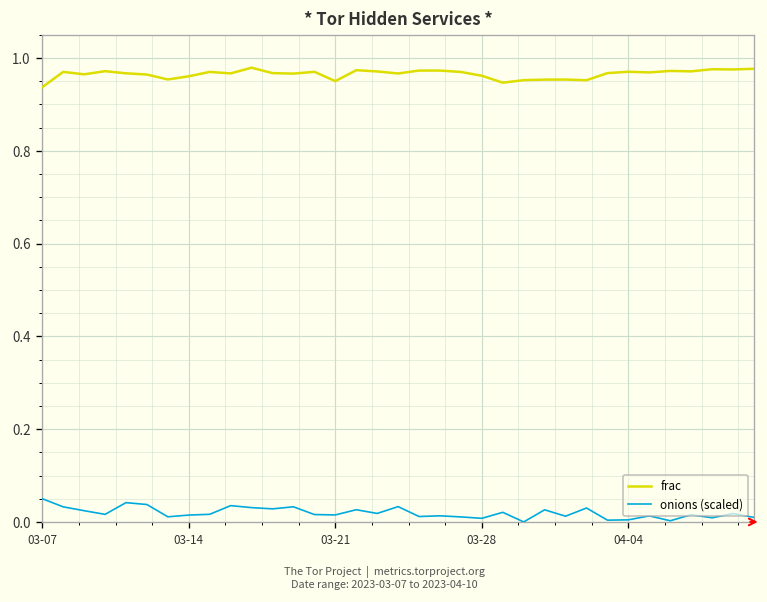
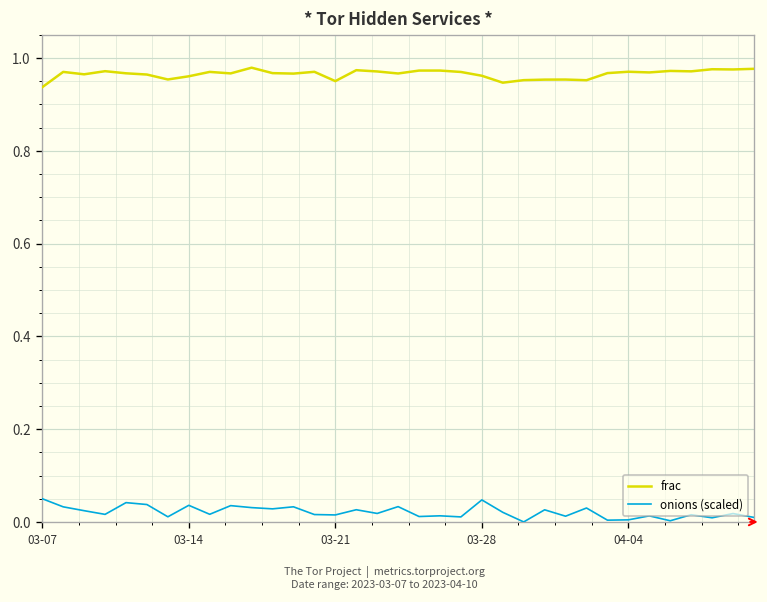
onions (scaled), 03-14: 0.01 -> 0.04
onions (scaled), 03-28: 0.01 -> 0.05
